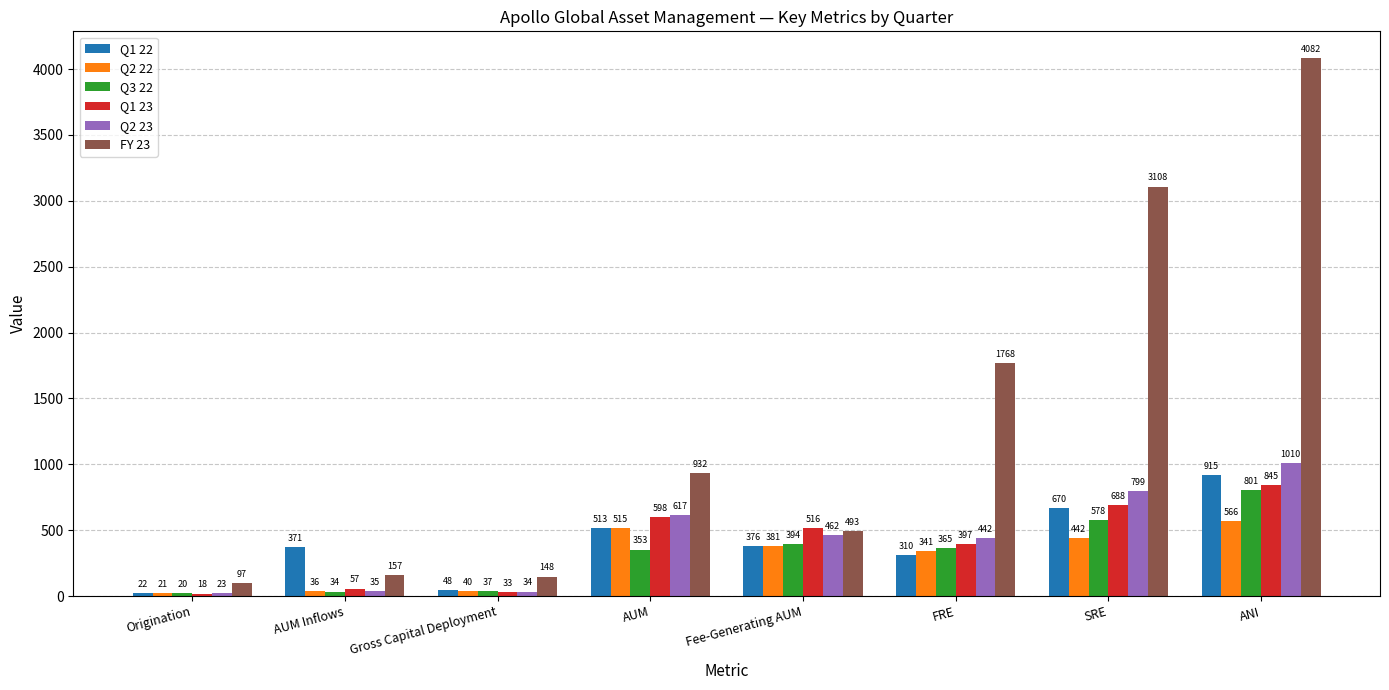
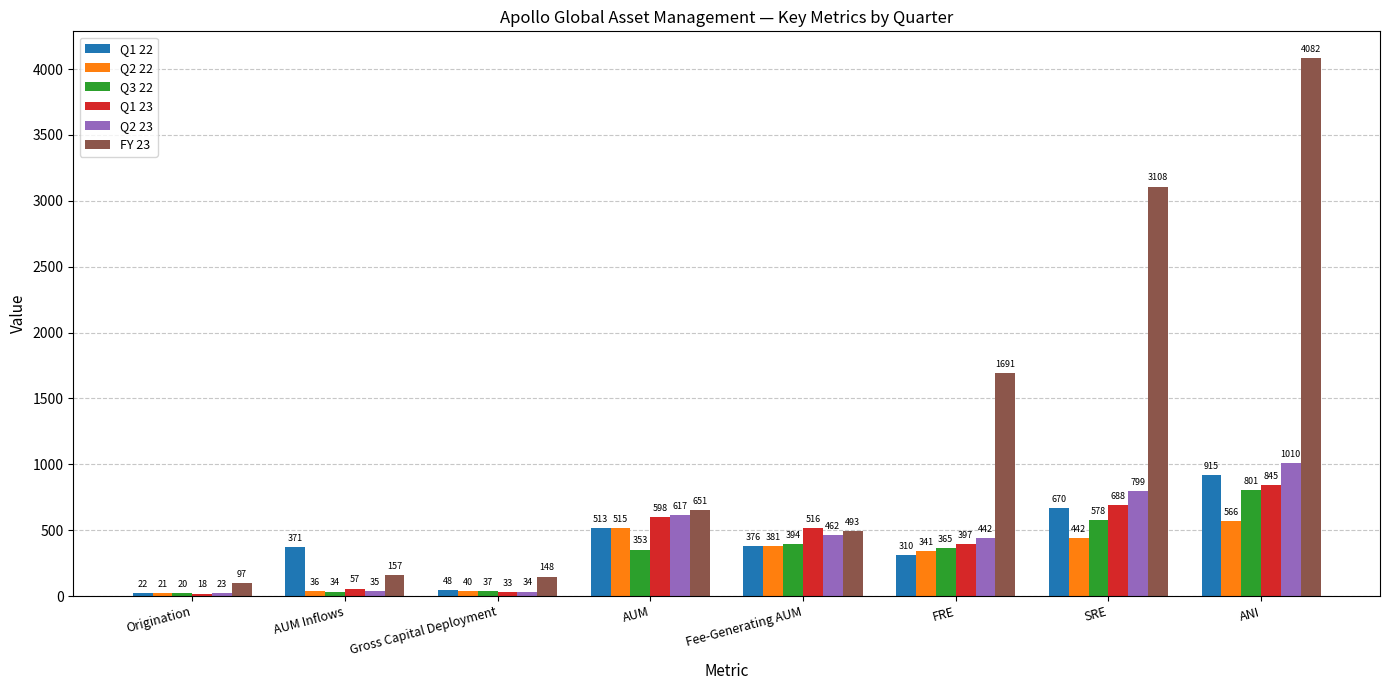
FY 23, AUM: 932 -> 651
FY 23, FRE: 1768 -> 1691
